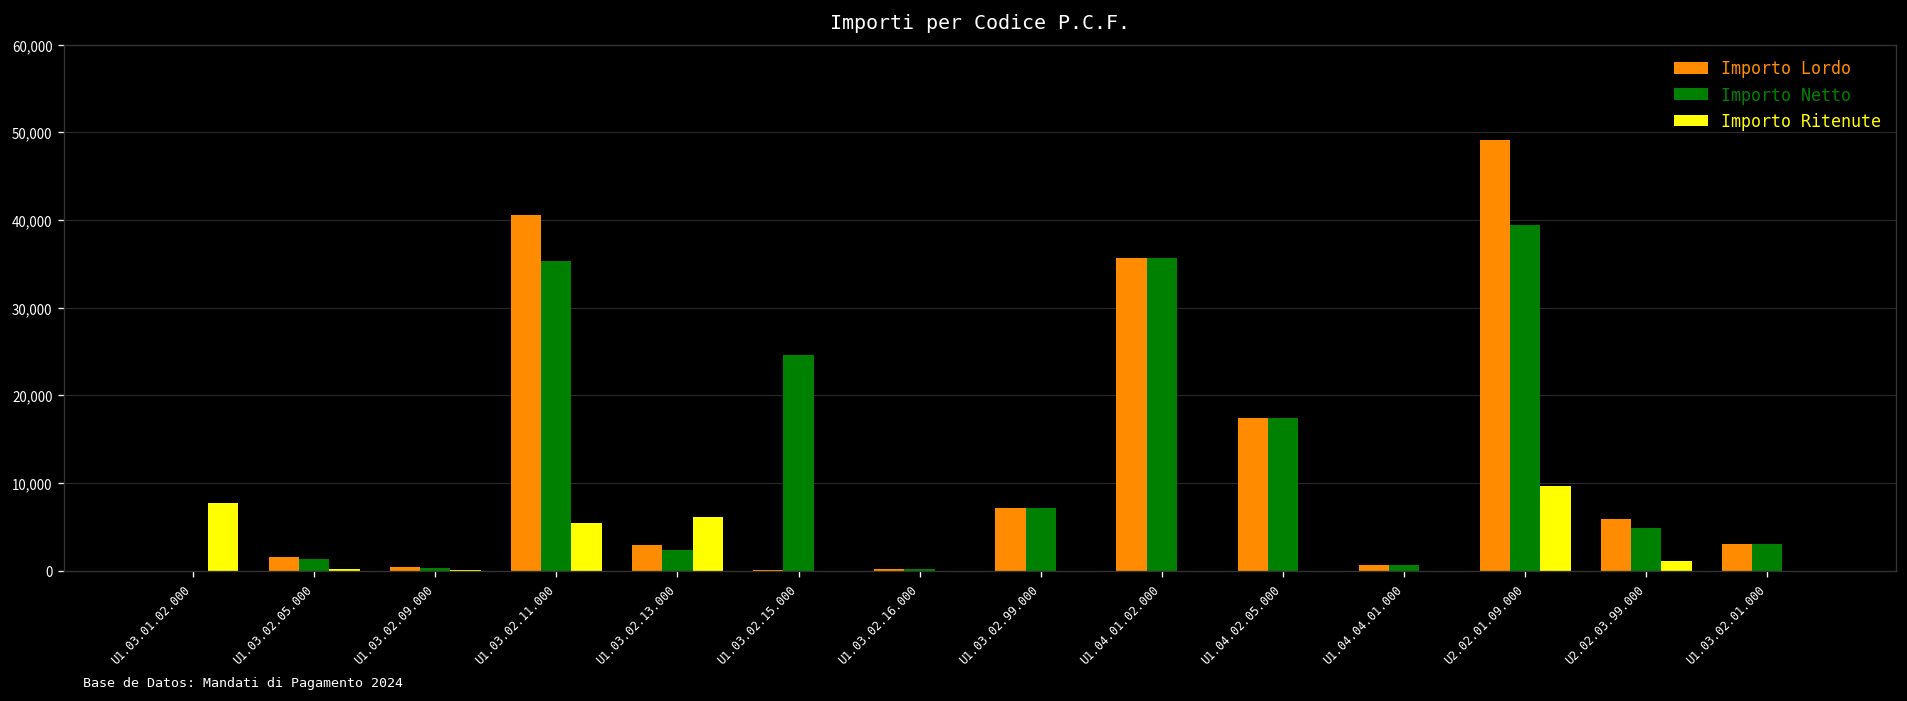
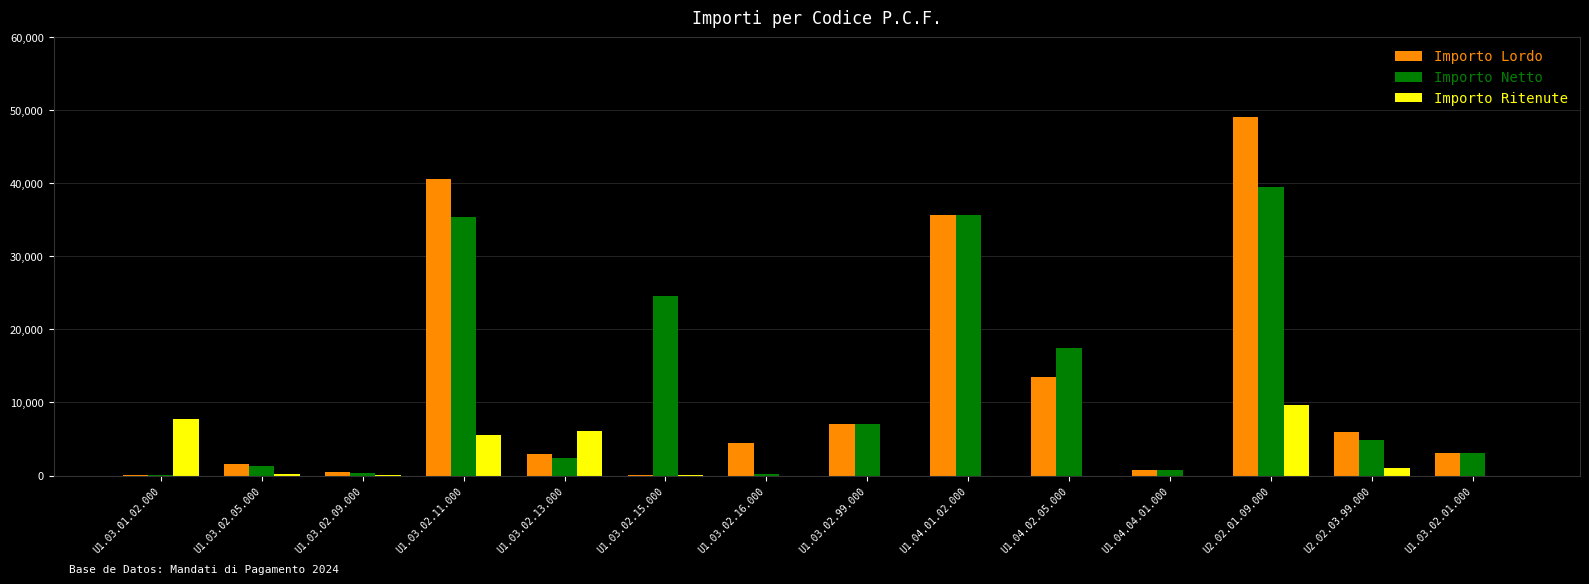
Importo Lordo, U1.03.02.16.000: 0 -> 4,000
Importo Lordo, U1.04.02.05.000: 17,000 -> 14,000
